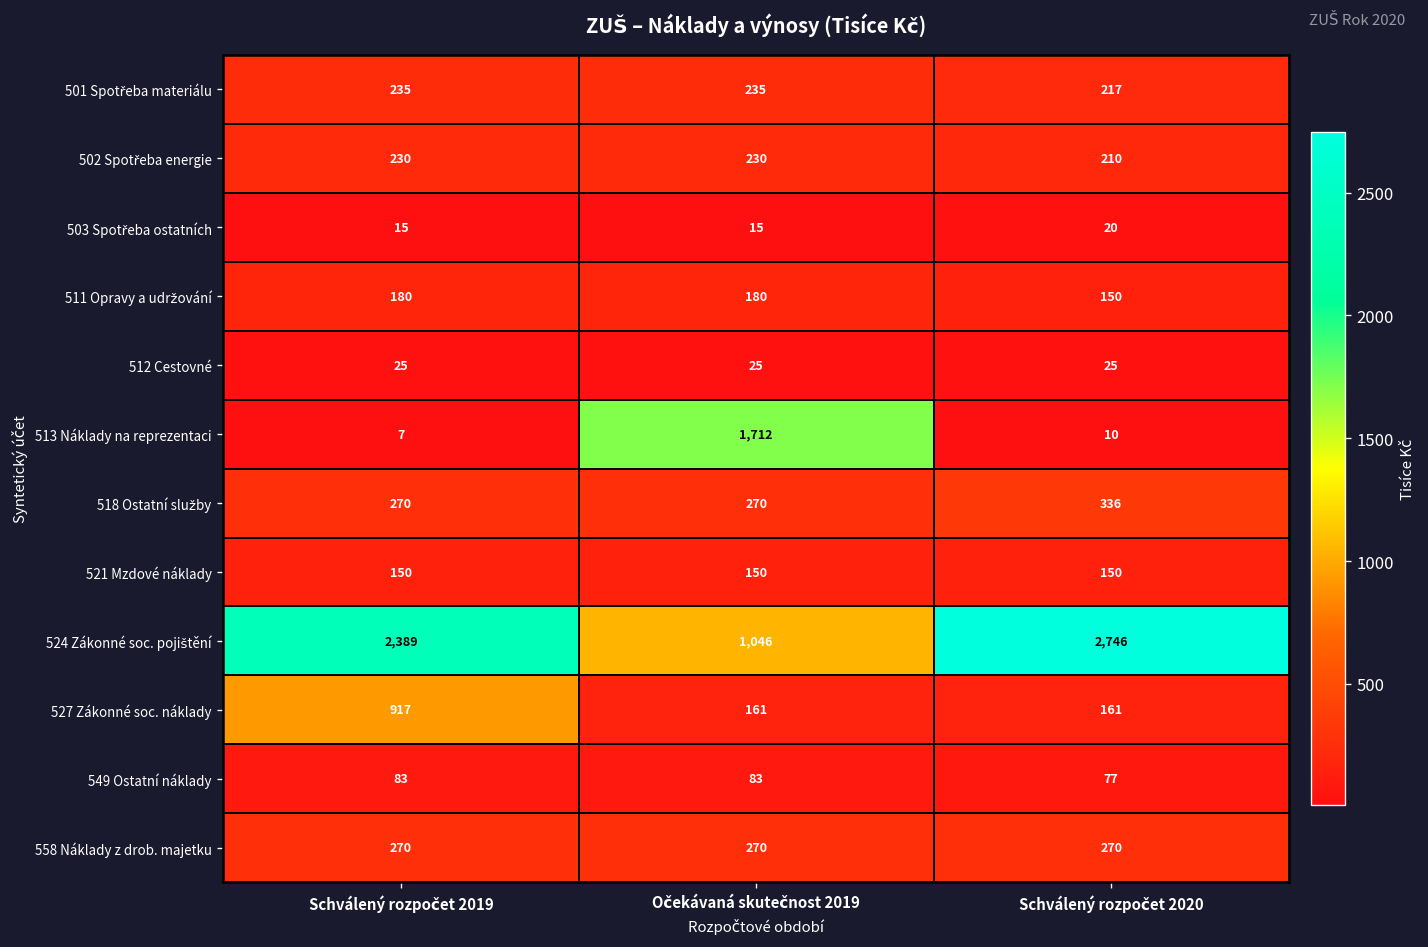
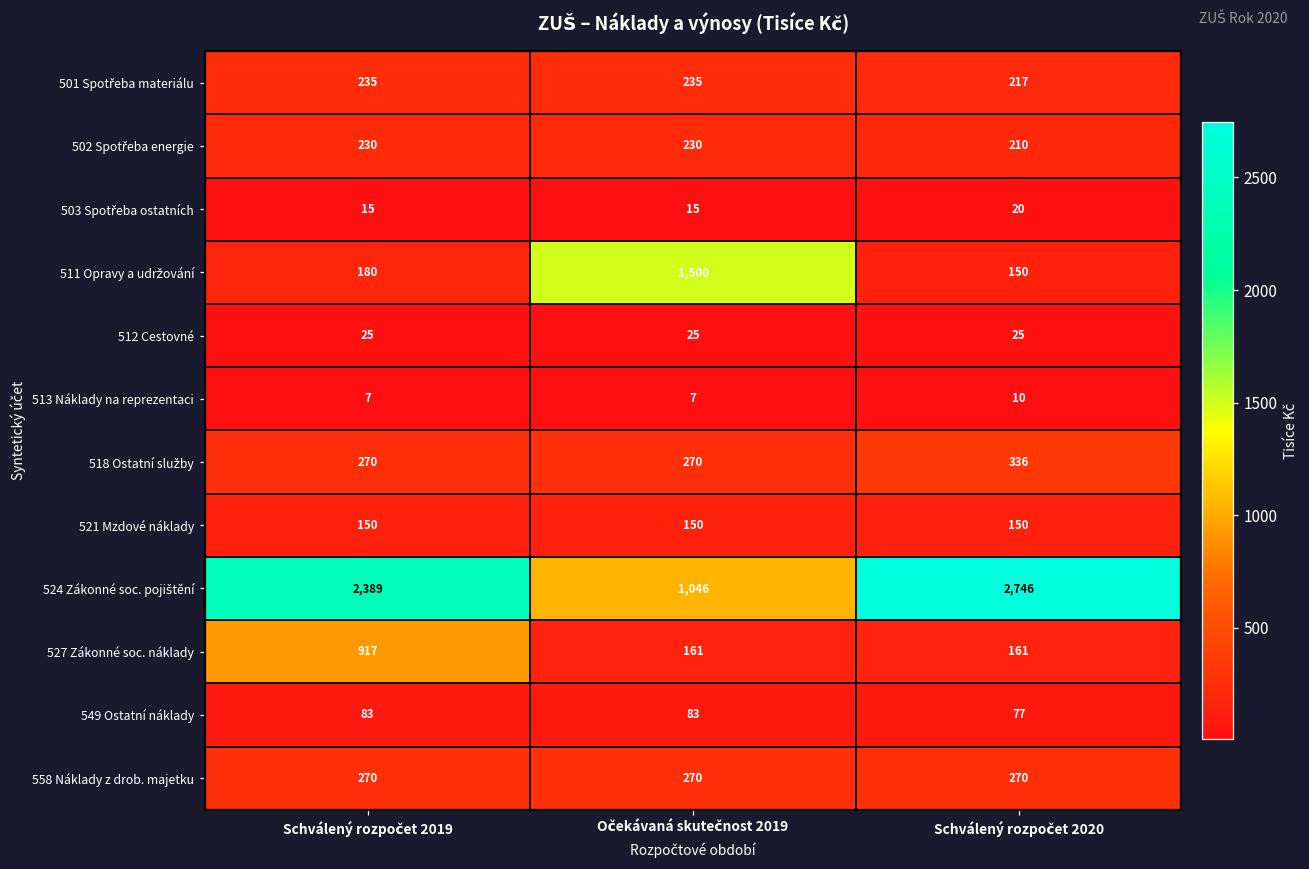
511 Opravy a udržování, Očekávaná skutečnost 2019: 180 -> 1,500
513 Náklady na reprezentaci, Očekávaná skutečnost 2019: 1,712 -> 7
